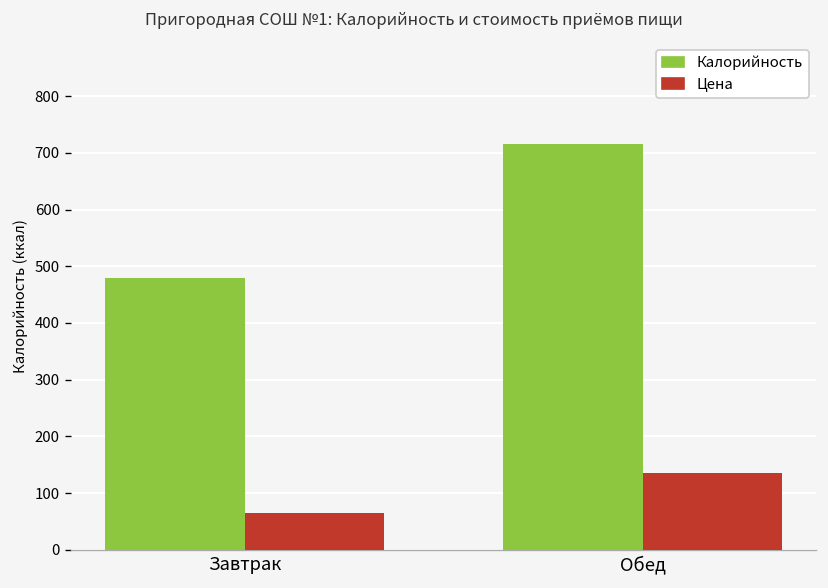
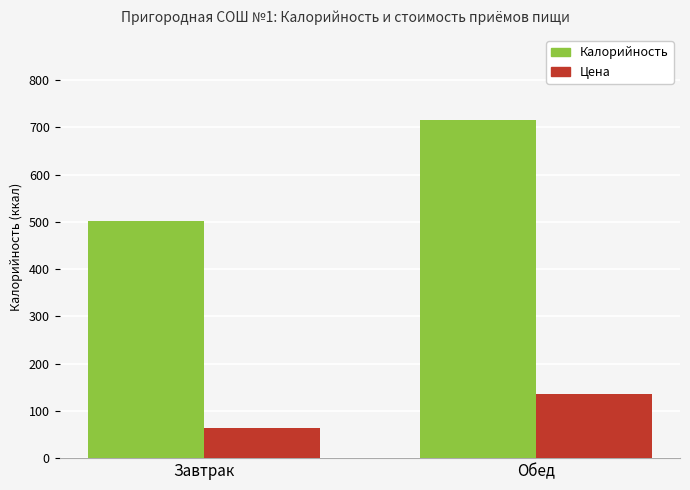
Калорийность, Завтрак: 480 -> 500
